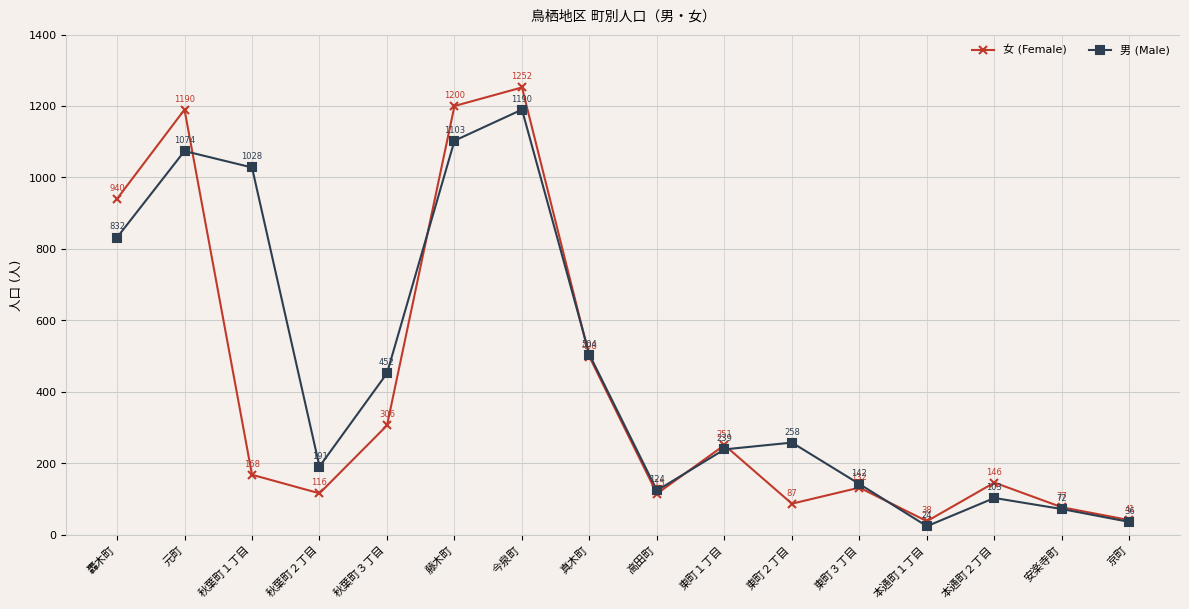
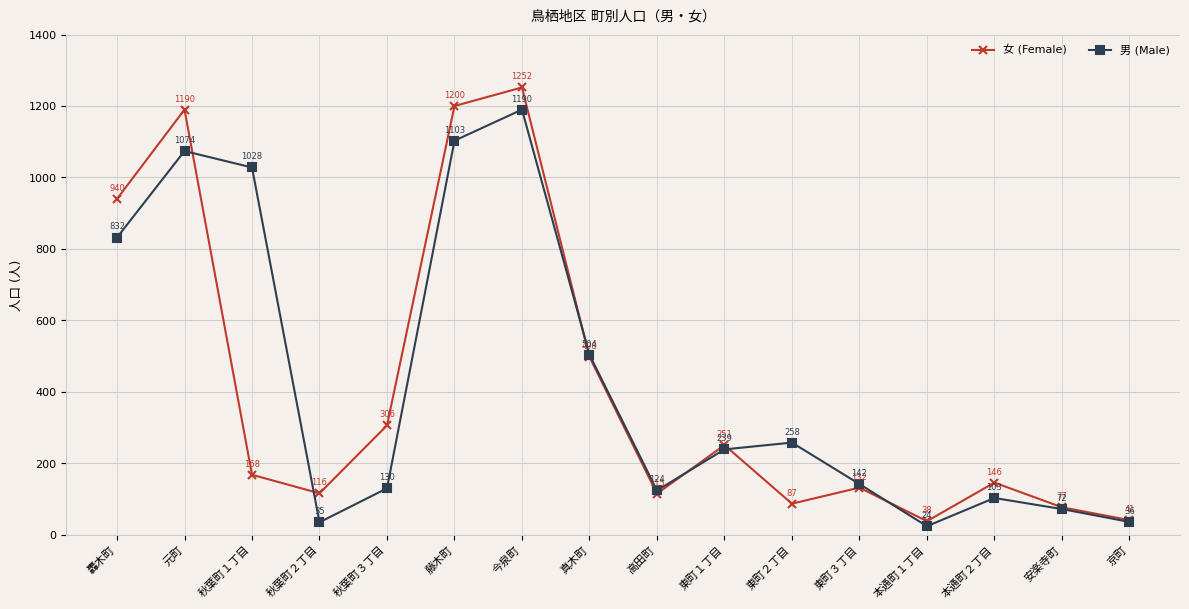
男 (Male), 秋葉町２丁目: 191 -> 35
男 (Male), 秋葉町３丁目: 452 -> 130
